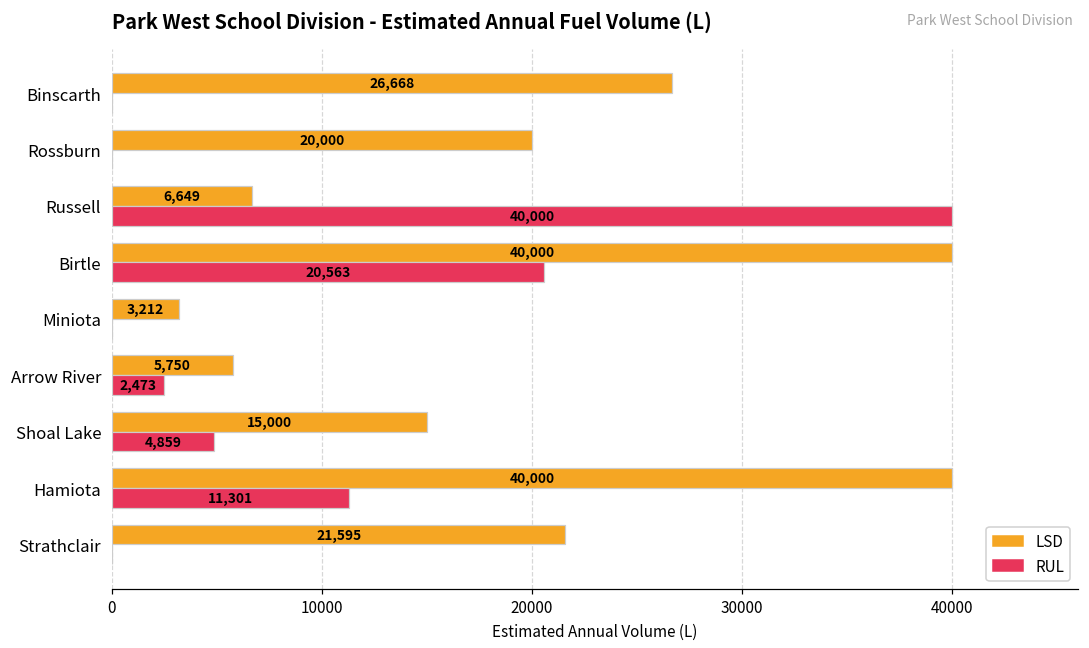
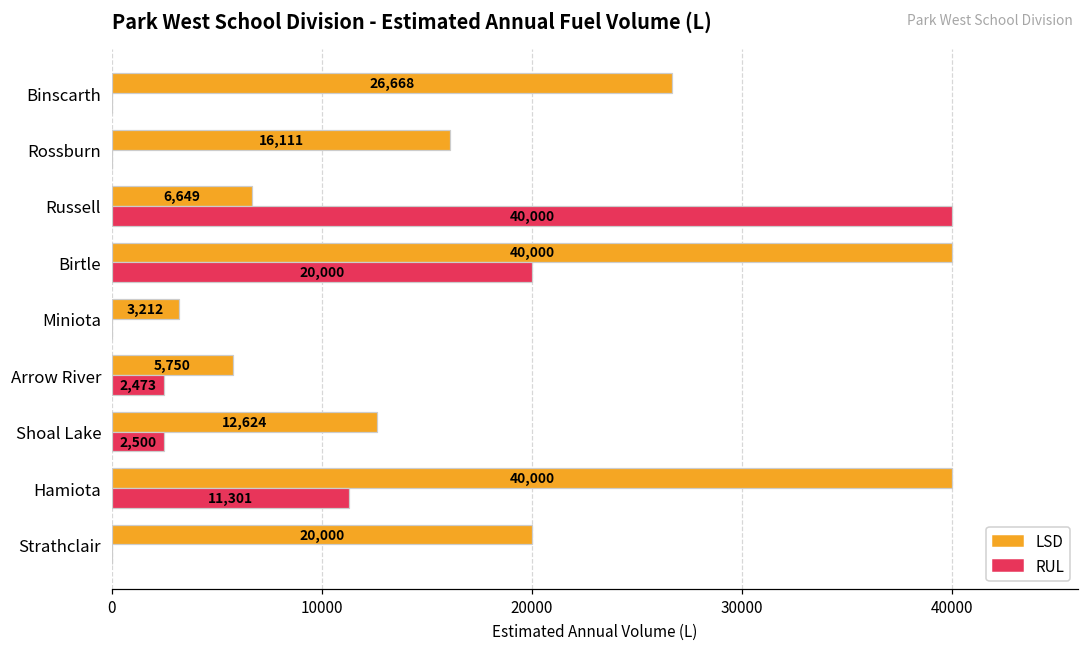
LSD, Rossburn: 20,000 -> 16,111
RUL, Birtle: 20,563 -> 20,000
LSD, Shoal Lake: 15,000 -> 12,624
RUL, Shoal Lake: 4,859 -> 2,500
LSD, Strathclair: 21,595 -> 20,000
